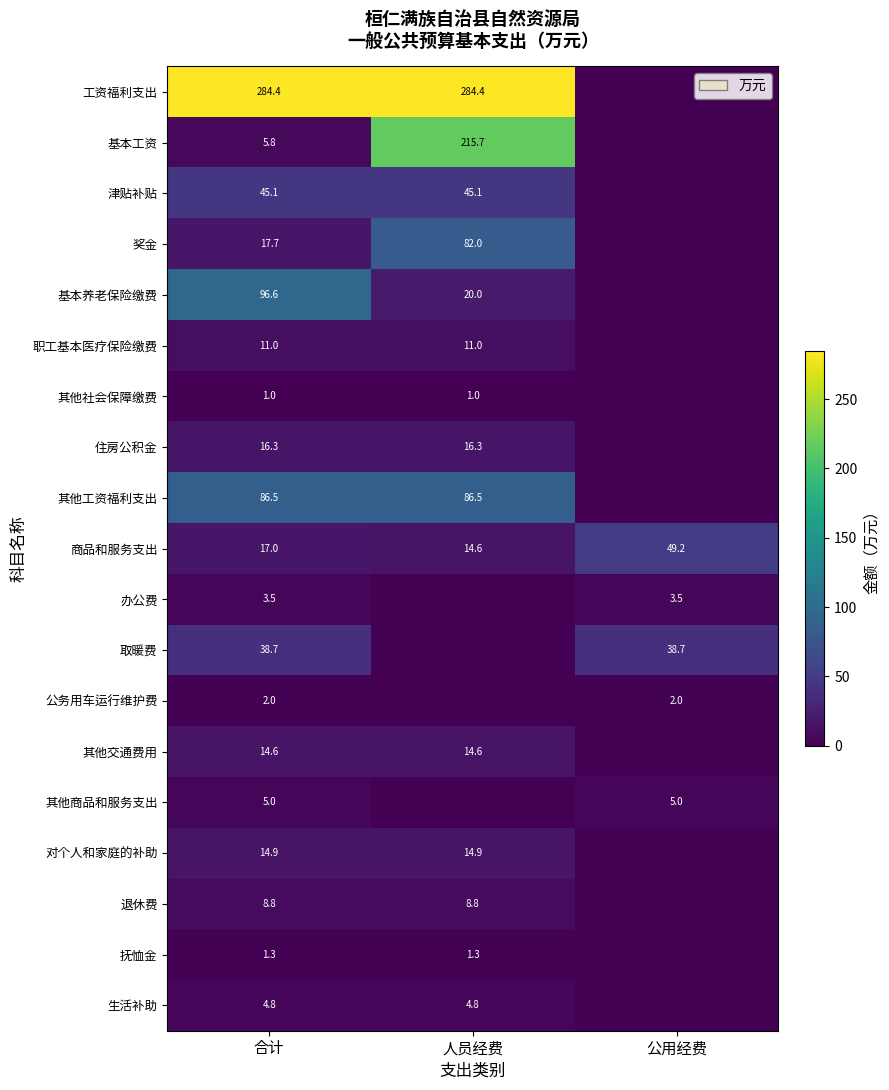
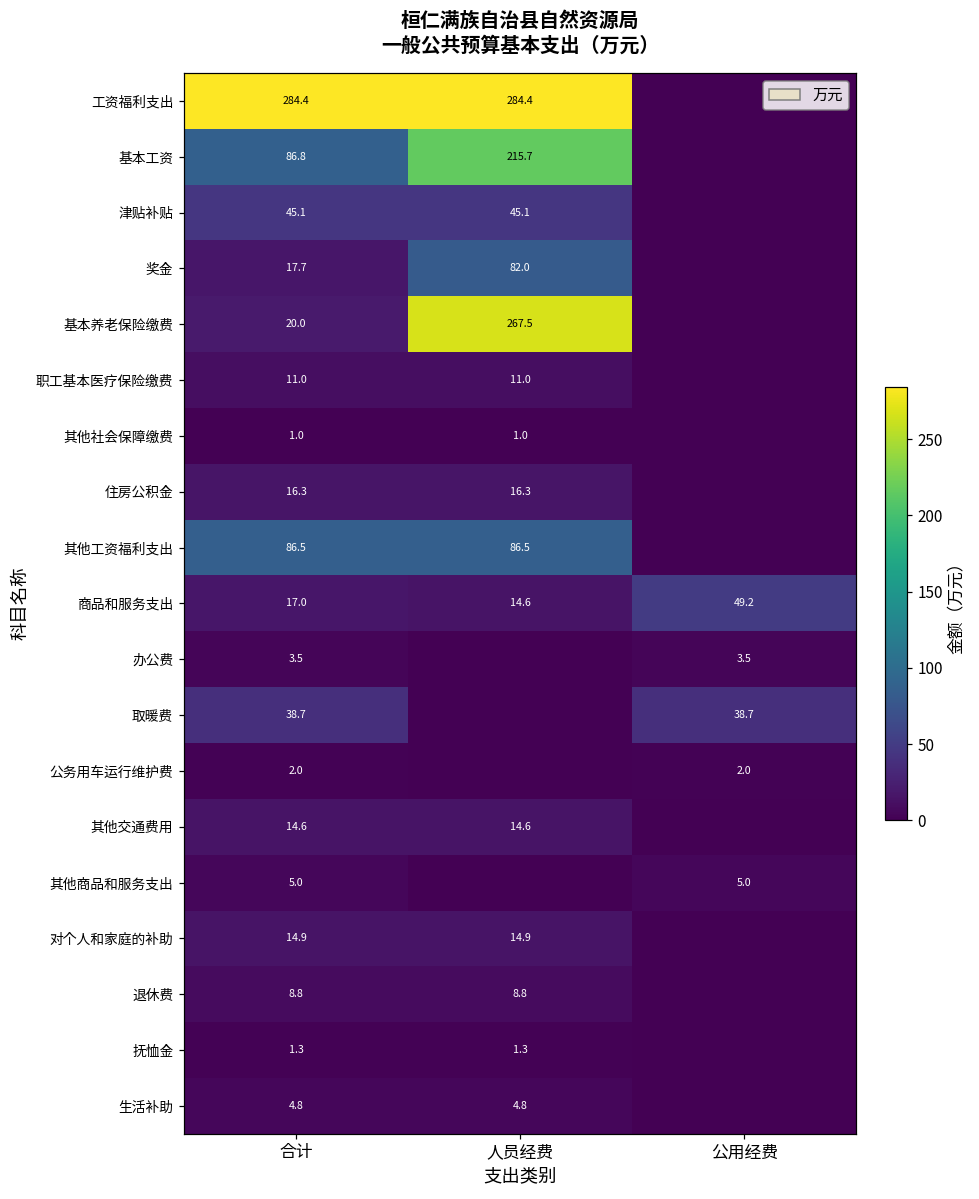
基本工资, 合计: 5.8 -> 86.8
基本养老保险缴费, 合计: 96.6 -> 20.0
基本养老保险缴费, 人员经费: 20.0 -> 267.5
